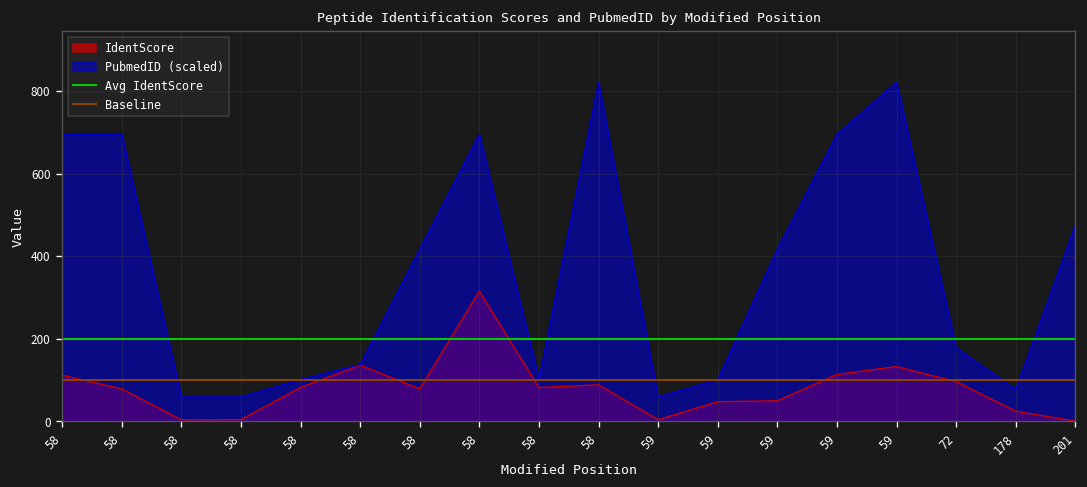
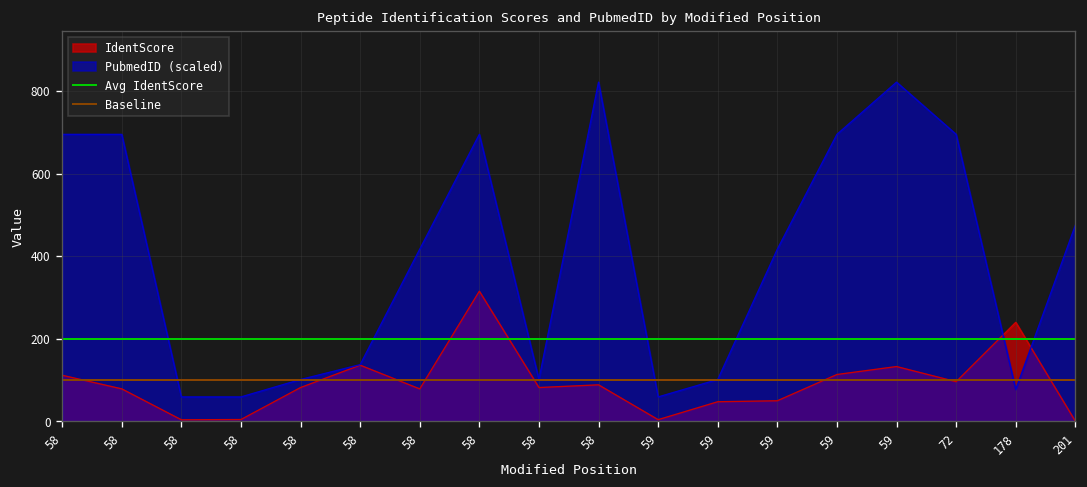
PubmedID (scaled), 72: 180 -> 700
IdentScore, 178: 20 -> 240
